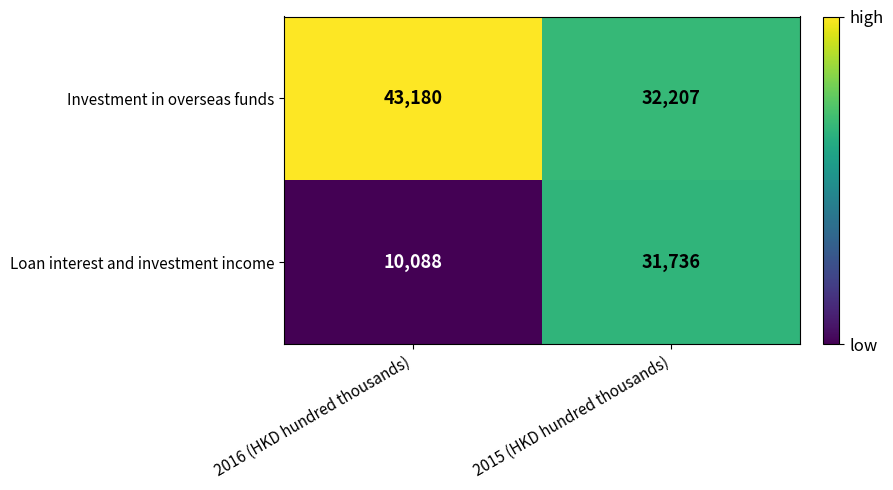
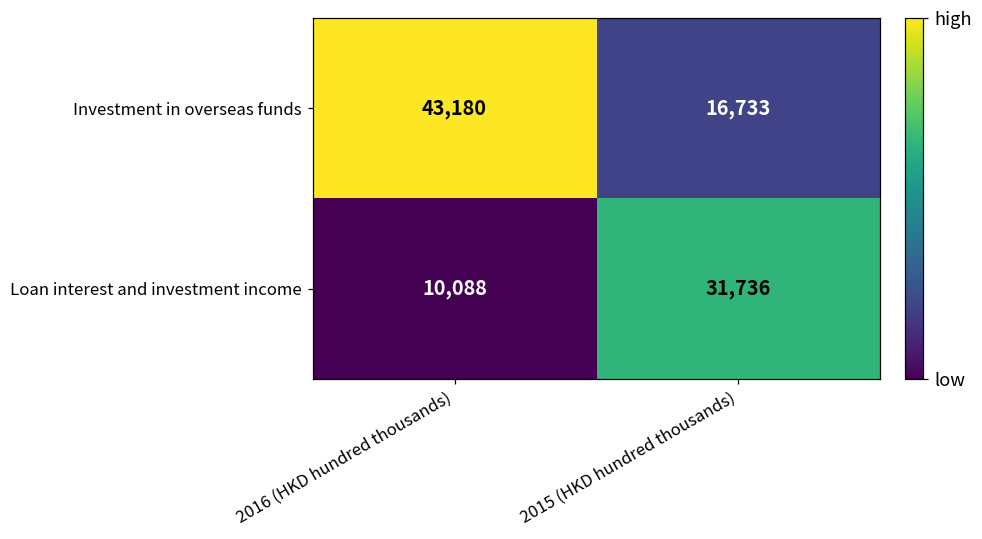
Investment in overseas funds, 2015 (HKD hundred thousands): 32,207 -> 16,733
